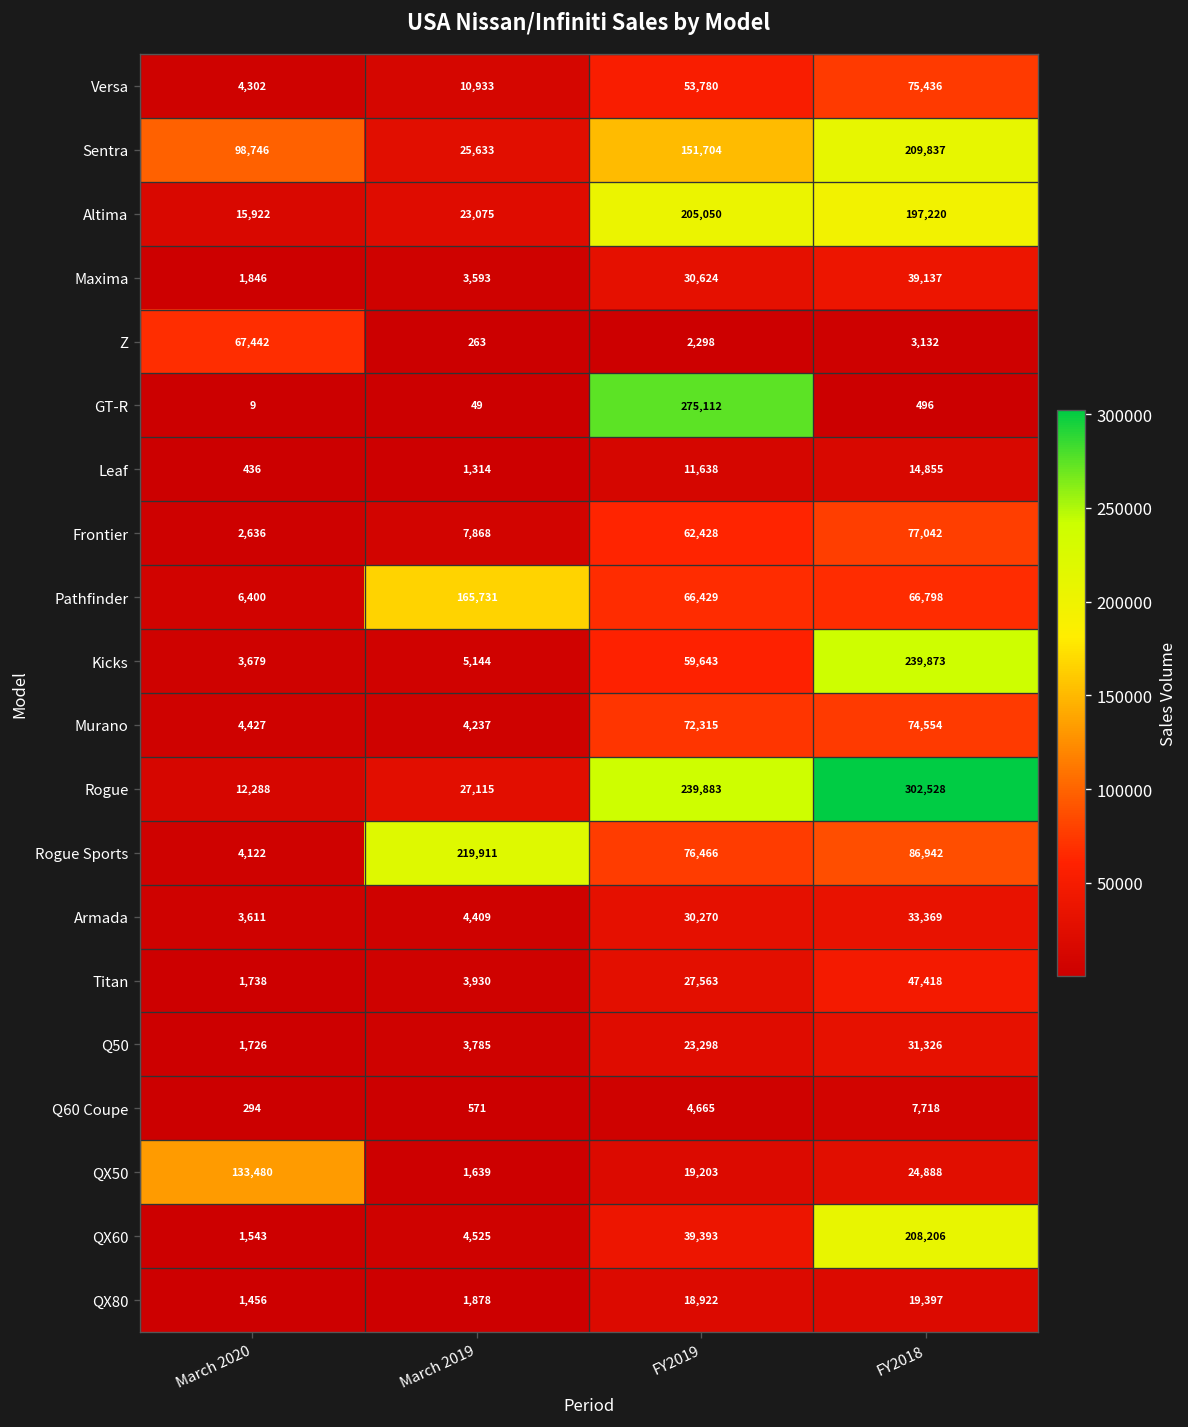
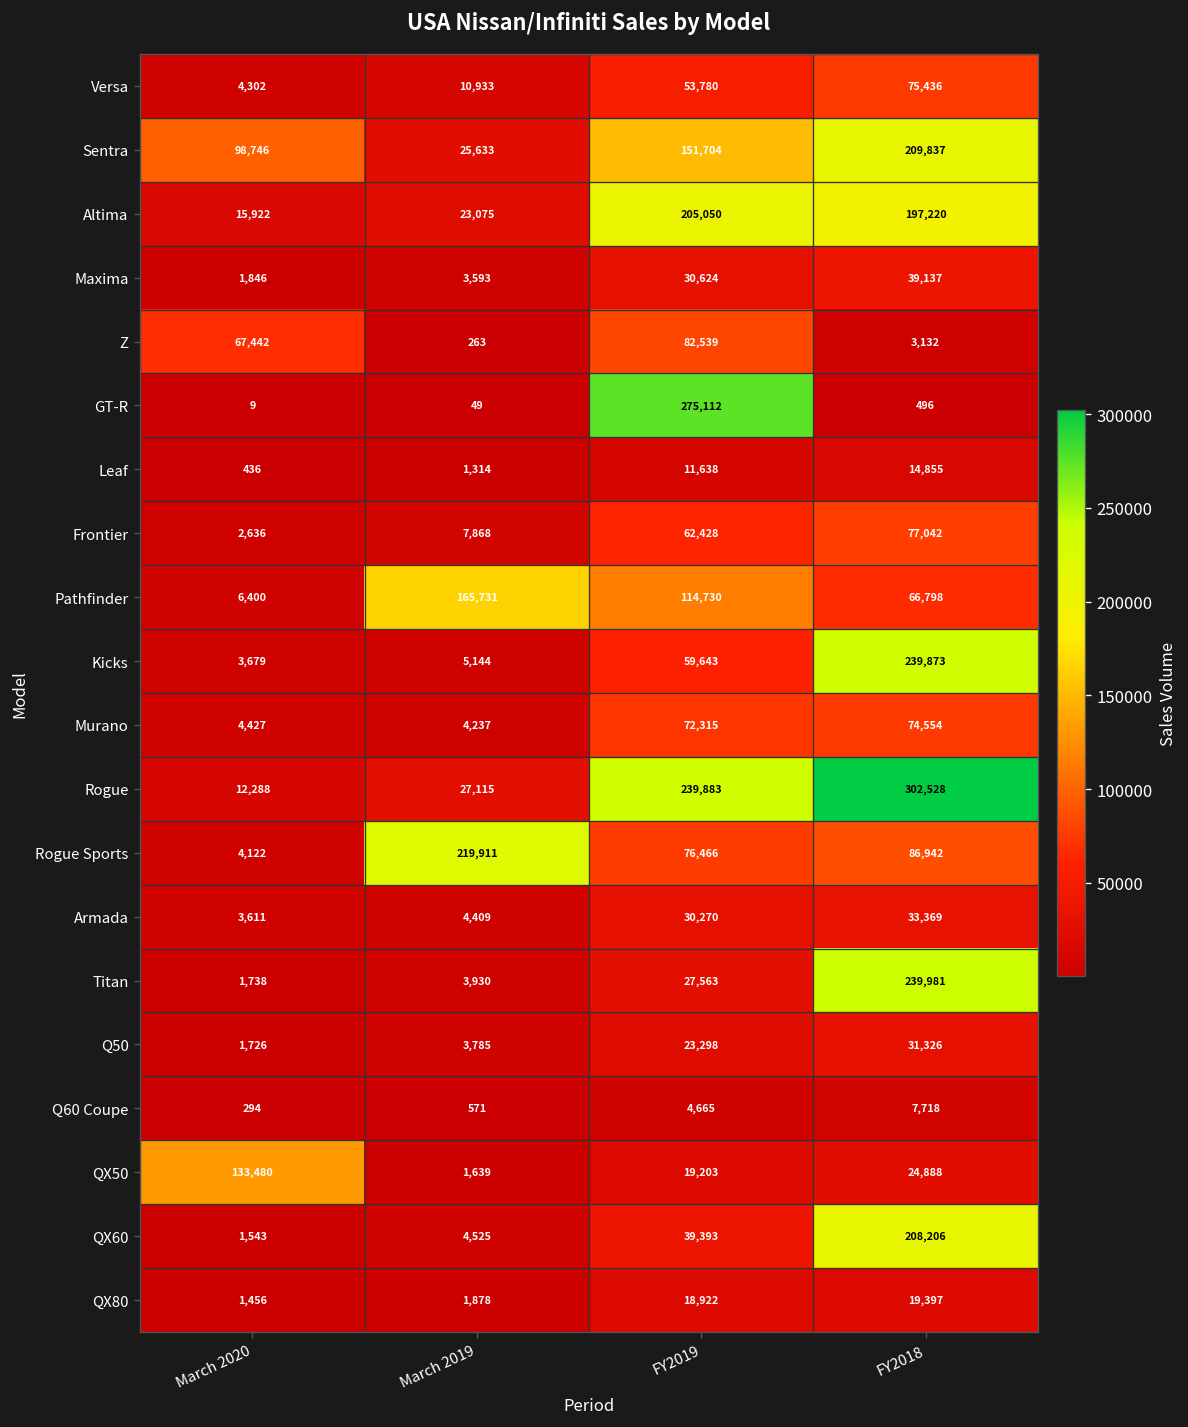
Z, FY2019: 2,298 -> 82,539
Pathfinder, FY2019: 66,429 -> 114,730
Titan, FY2018: 47,418 -> 239,981
